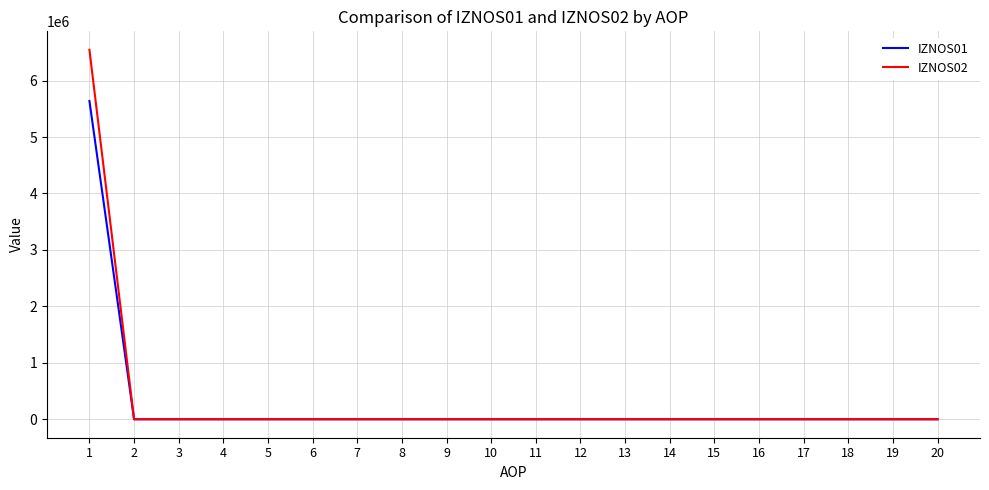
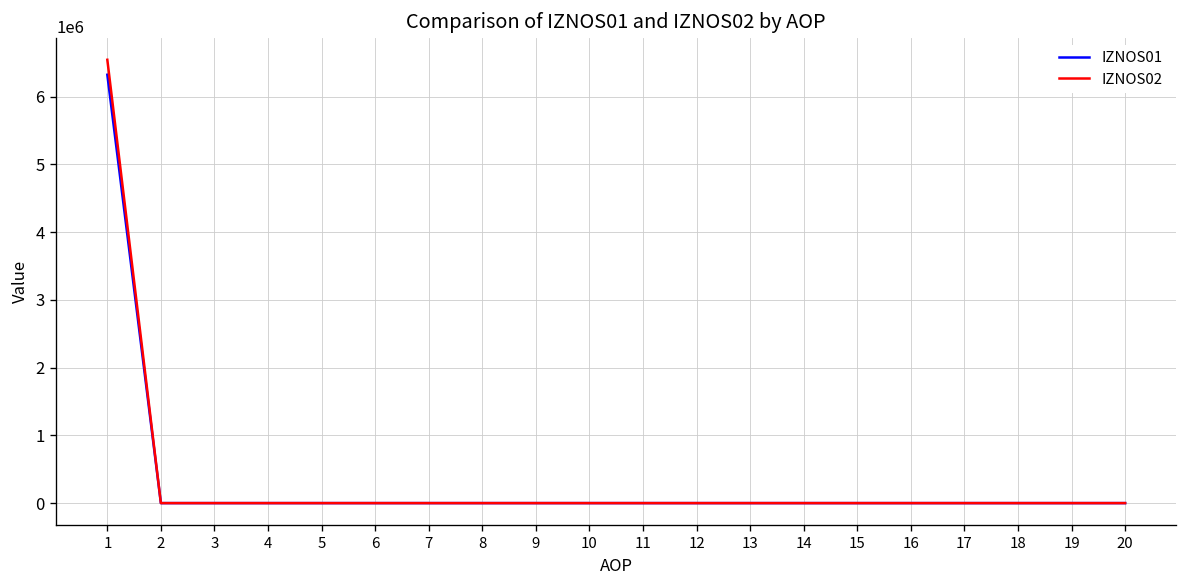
IZNOS01, 1: 5600000 -> 6300000
